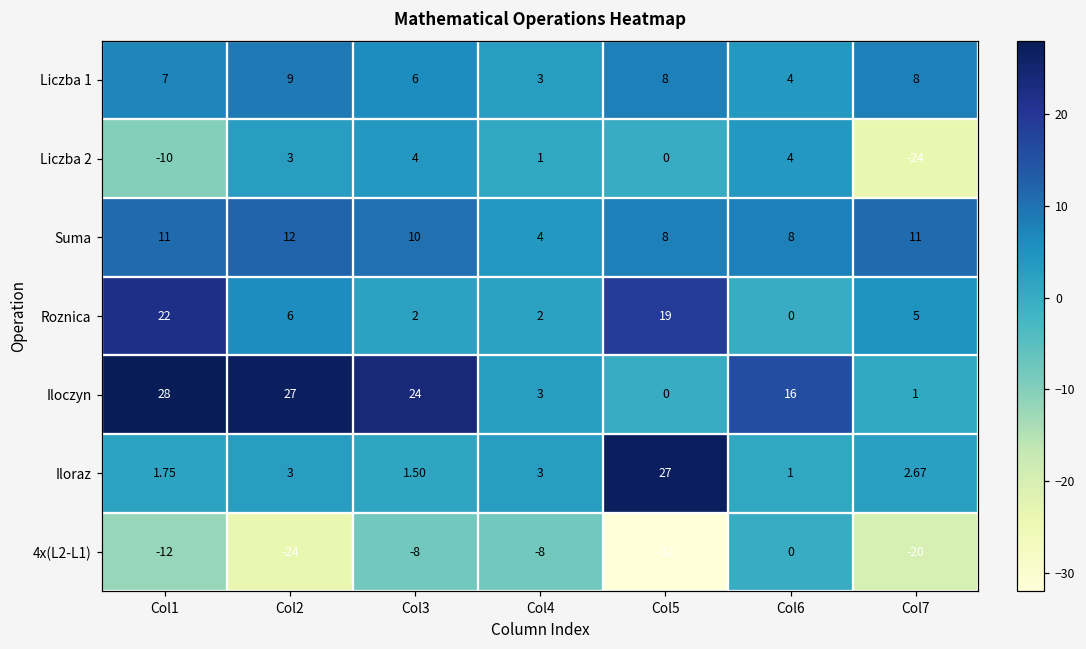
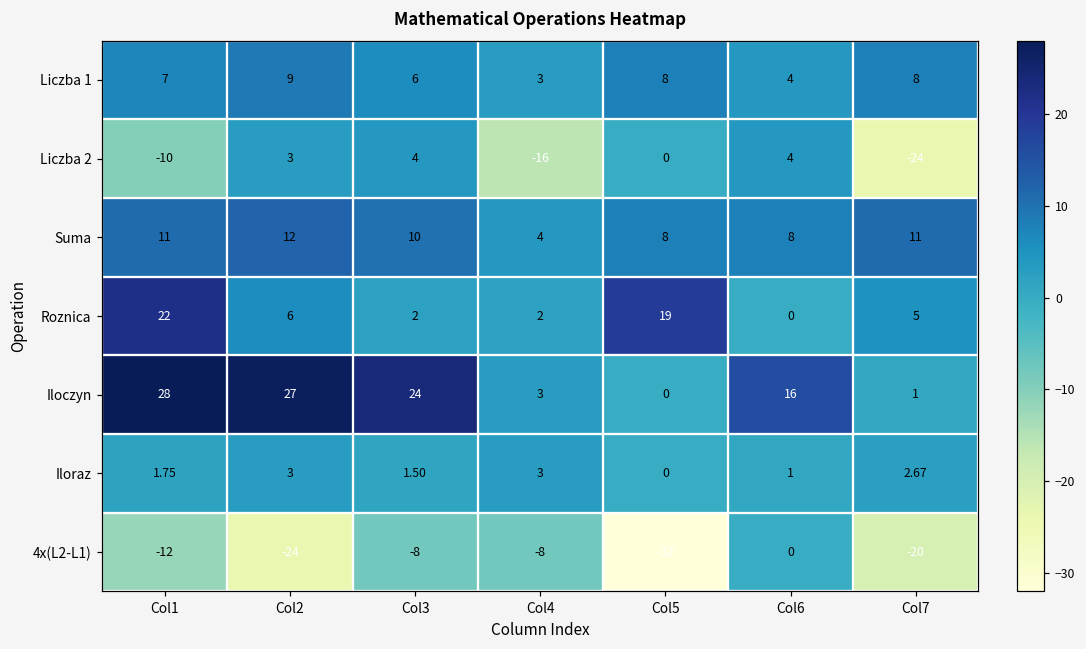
Liczba 2, Col4: 1 -> -16
Iloraz, Col5: 27 -> 0
